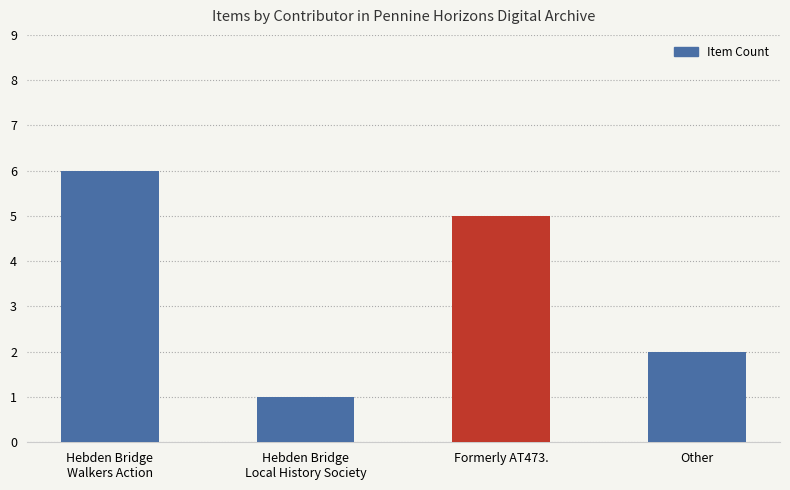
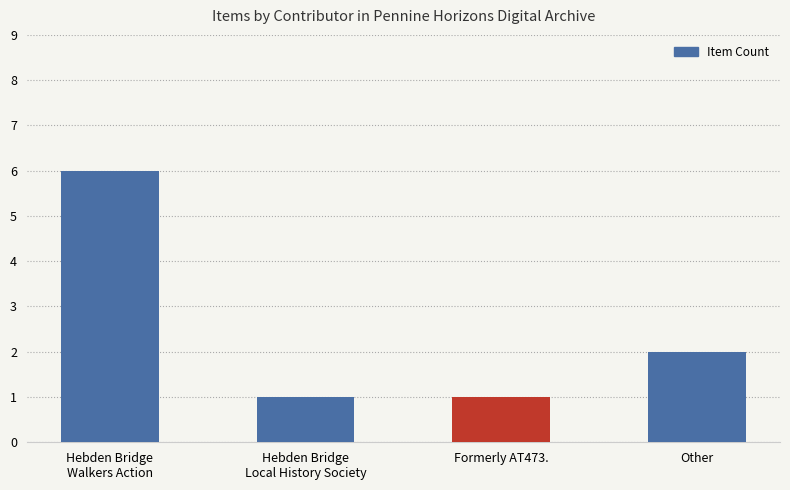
Formerly AT473.: 5 -> 1
